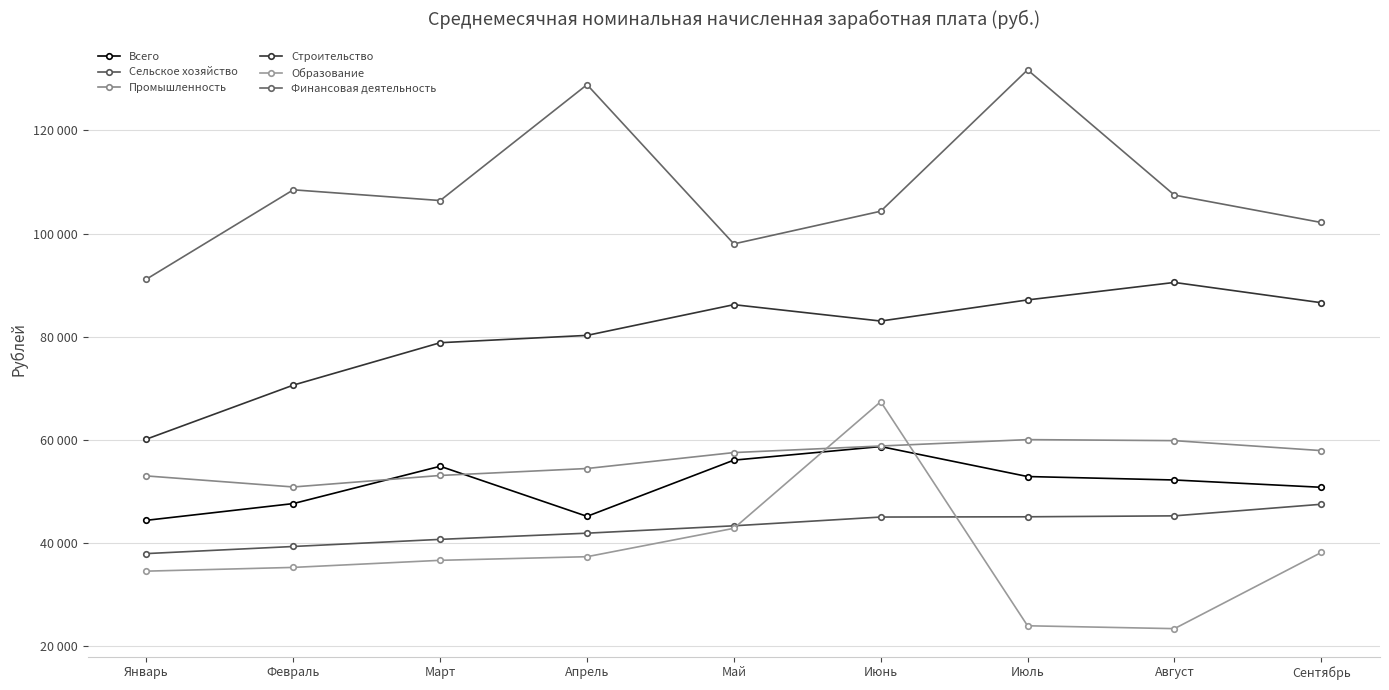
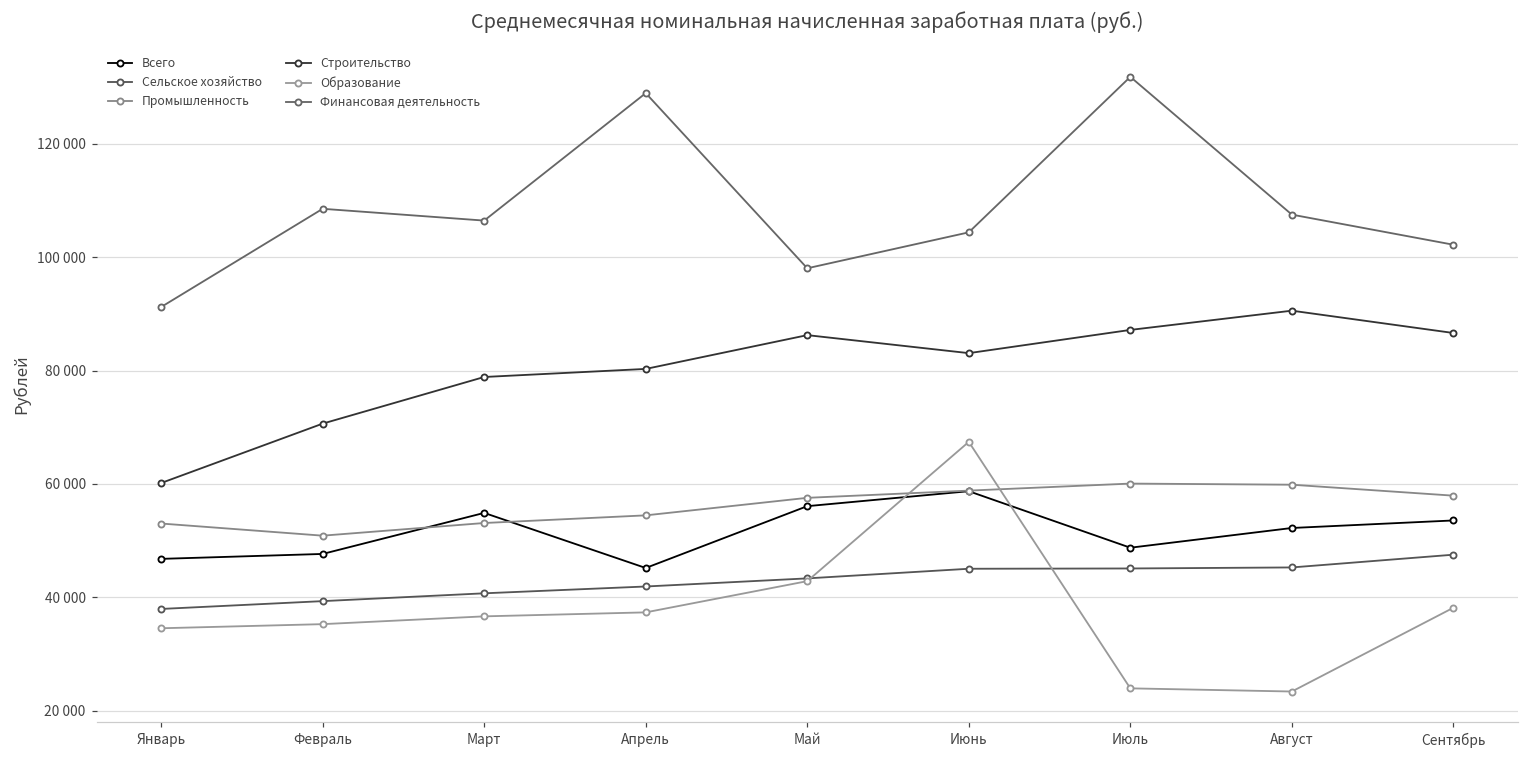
Всего, Январь: 44000 -> 47000
Всего, Июль: 53000 -> 49000
Всего, Сентябрь: 51000 -> 54000
